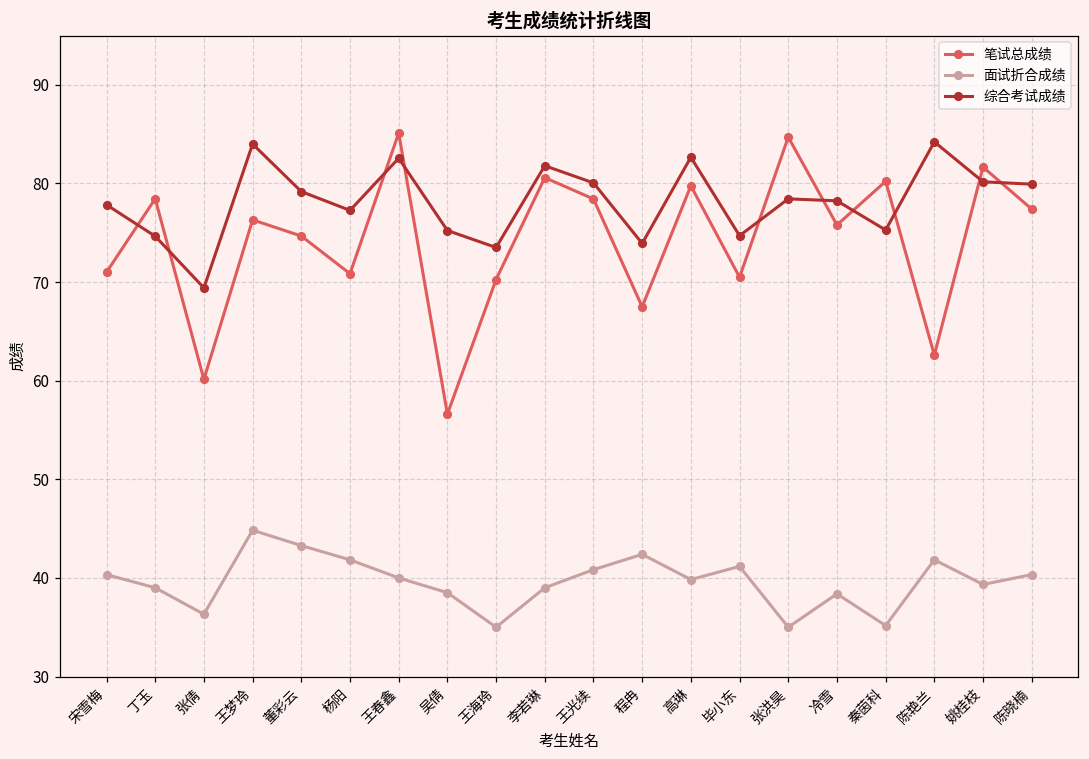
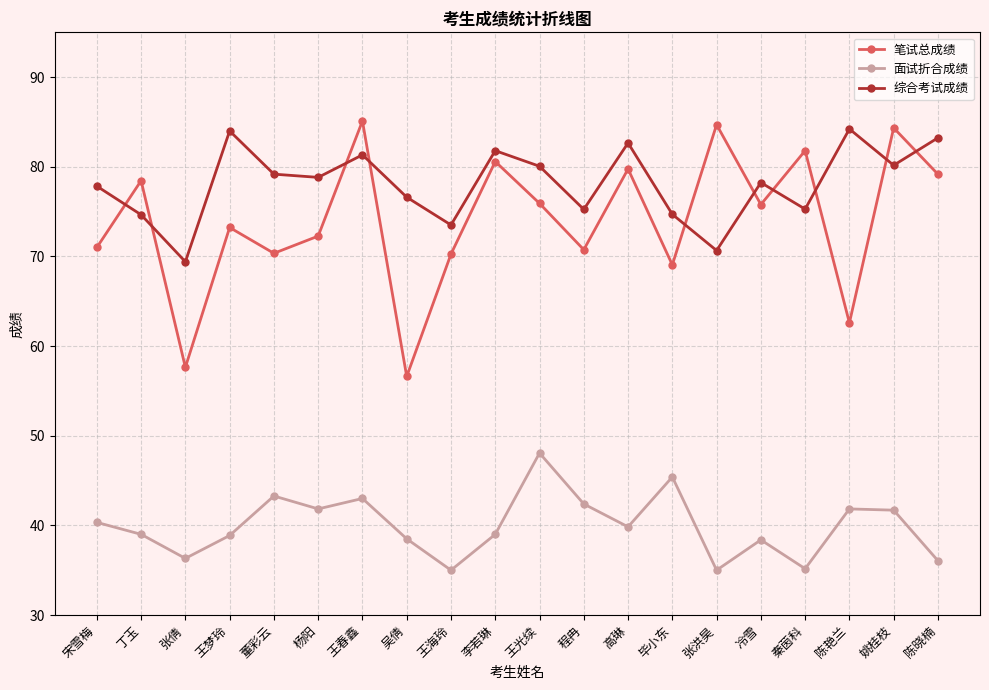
笔试总成绩, 张倩: 60 -> 58
笔试总成绩, 王梦玲: 76 -> 73
面试折合成绩, 王梦玲: 45 -> 39
笔试总成绩, 董彩云: 75 -> 70
笔试总成绩, 杨阳: 71 -> 72
综合考试成绩, 杨阳: 77 -> 79
面试折合成绩, 王春鑫: 40 -> 43
综合考试成绩, 王春鑫: 83 -> 81
综合考试成绩, 吴倩: 75 -> 77
笔试总成绩, 王光续: 78 -> 76
面试折合成绩, 王光续: 41 -> 48
笔试总成绩, 程冉: 67 -> 71
综合考试成绩, 程冉: 74 -> 75
笔试总成绩, 毕小东: 70 -> 69
面试折合成绩, 毕小东: 41 -> 45
综合考试成绩, 张洪昊: 78 -> 71
笔试总成绩, 秦茵科: 80 -> 82
笔试总成绩, 姚桂枝: 82 -> 84
面试折合成绩, 姚桂枝: 39 -> 42
笔试总成绩, 陈晓楠: 77 -> 79
面试折合成绩, 陈晓楠: 40 -> 36
综合考试成绩, 陈晓楠: 80 -> 83
